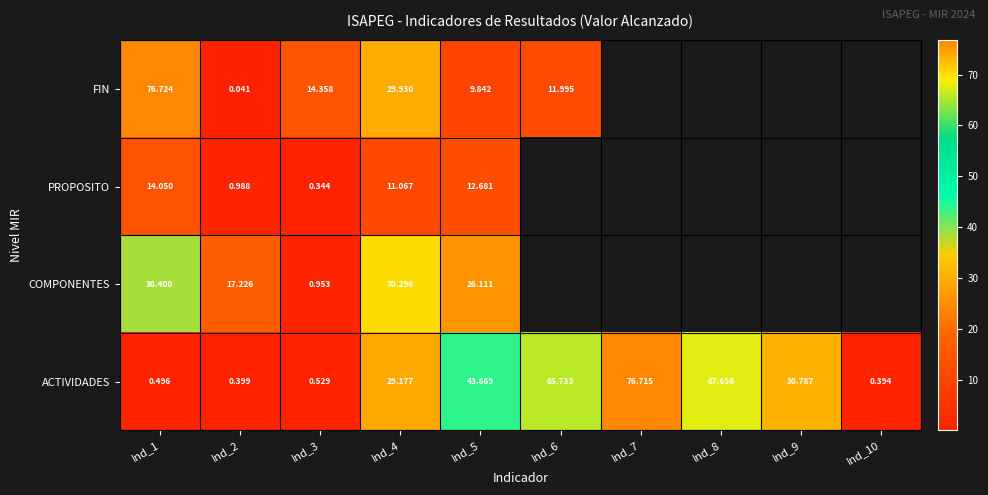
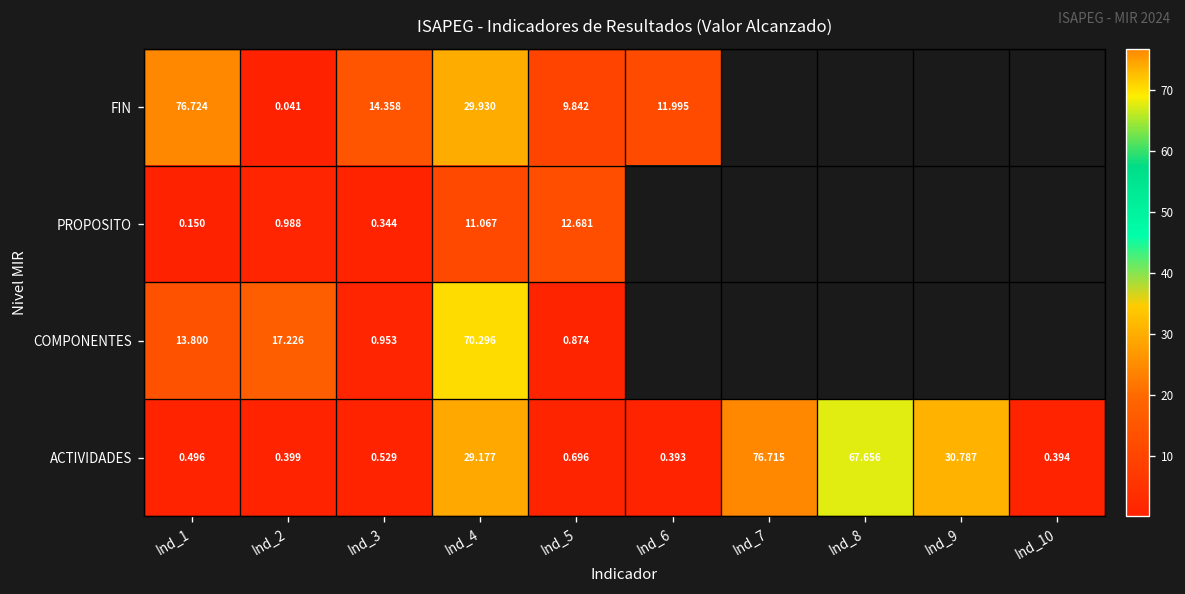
PROPOSITO, Ind_1: 14.050 -> 0.150
COMPONENTES, Ind_1: 38.400 -> 13.800
COMPONENTES, Ind_5: 26.111 -> 0.874
ACTIVIDADES, Ind_5: 43.869 -> 0.696
ACTIVIDADES, Ind_6: 65.733 -> 0.393
